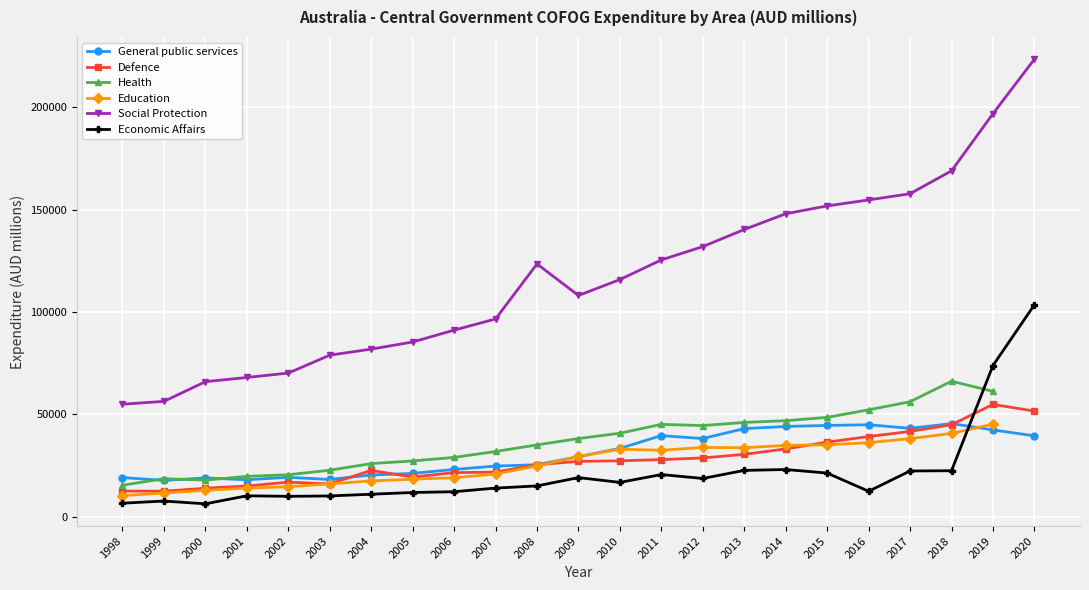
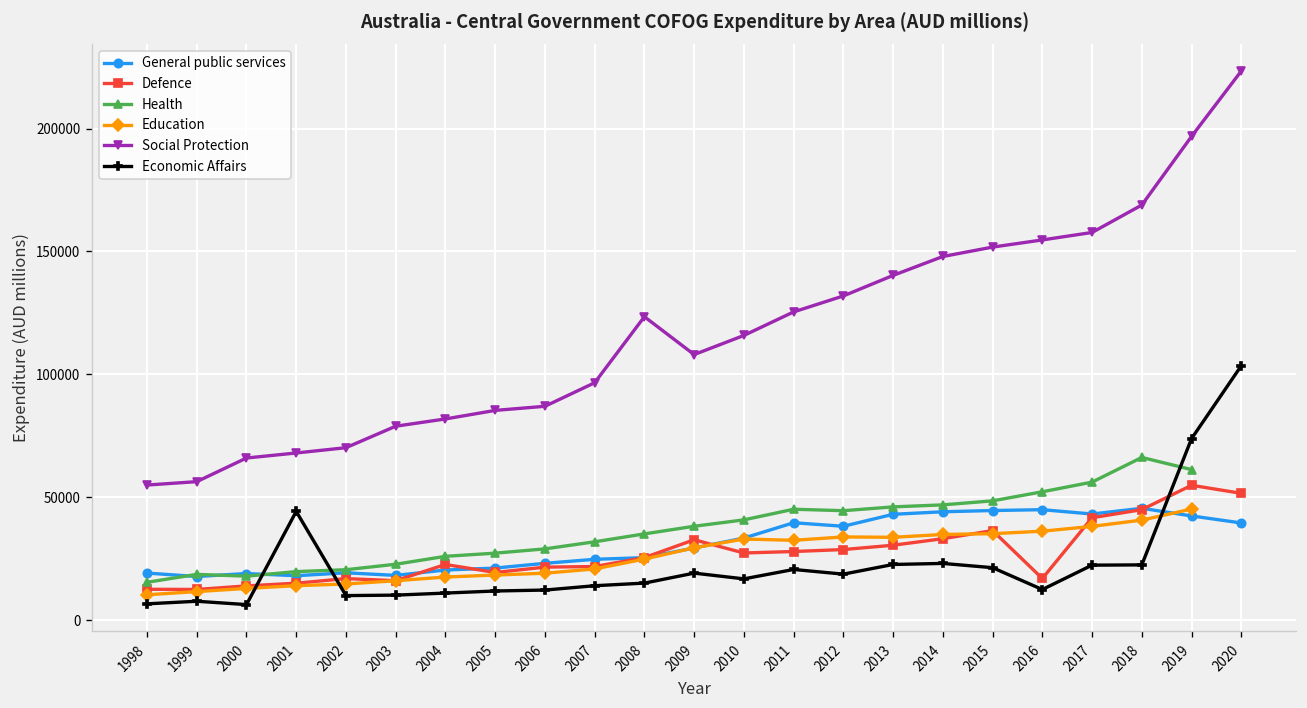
Economic Affairs, 2001: 10000 -> 44000
Social Protection, 2006: 91000 -> 87000
Defence, 2009: 27000 -> 33000
Defence, 2016: 39000 -> 17000
